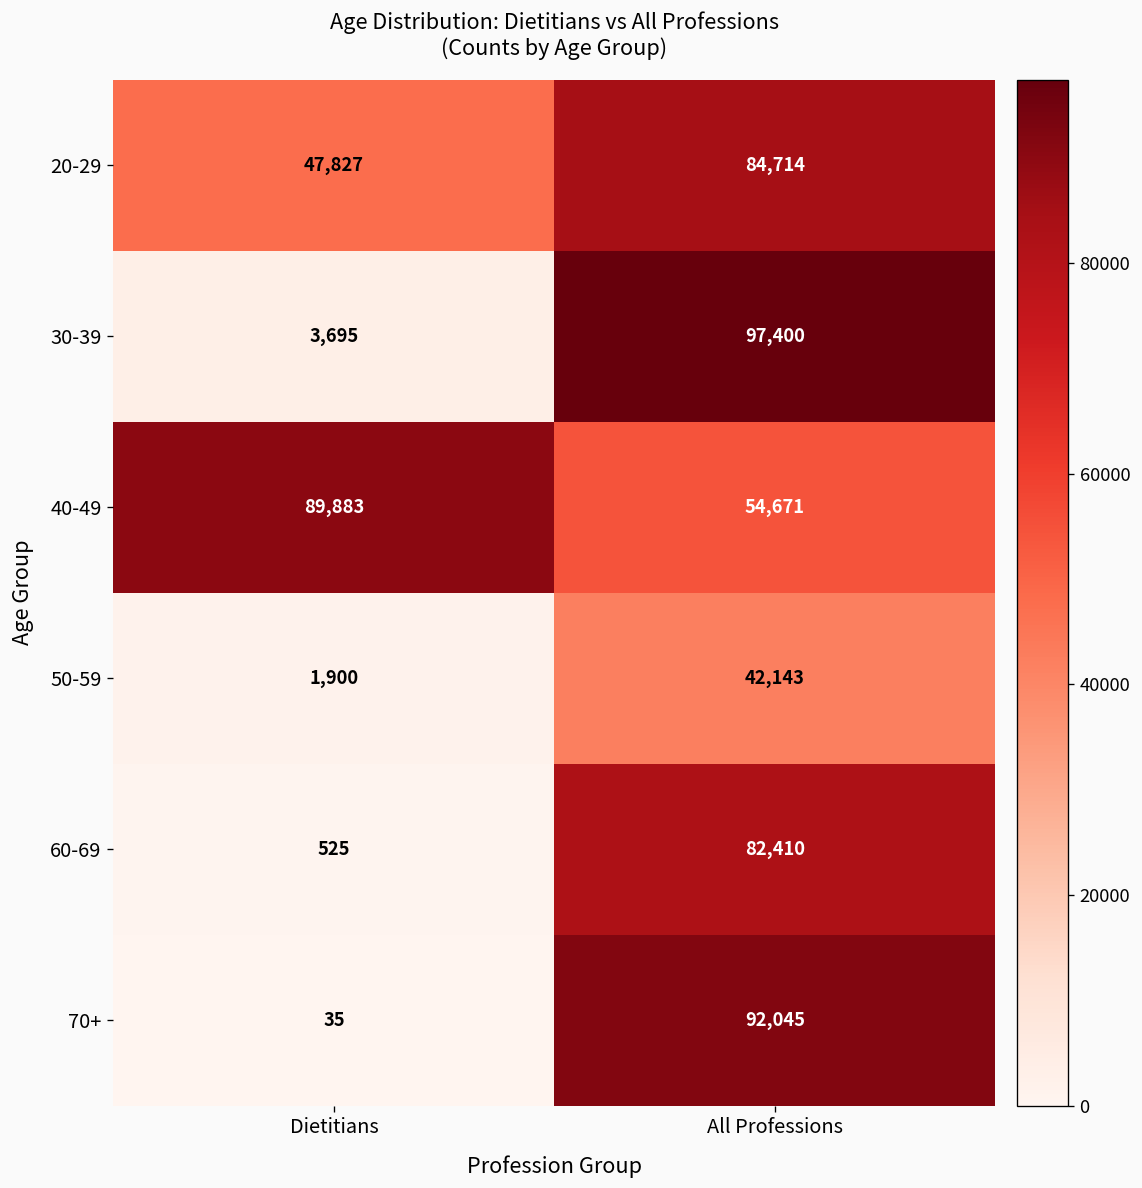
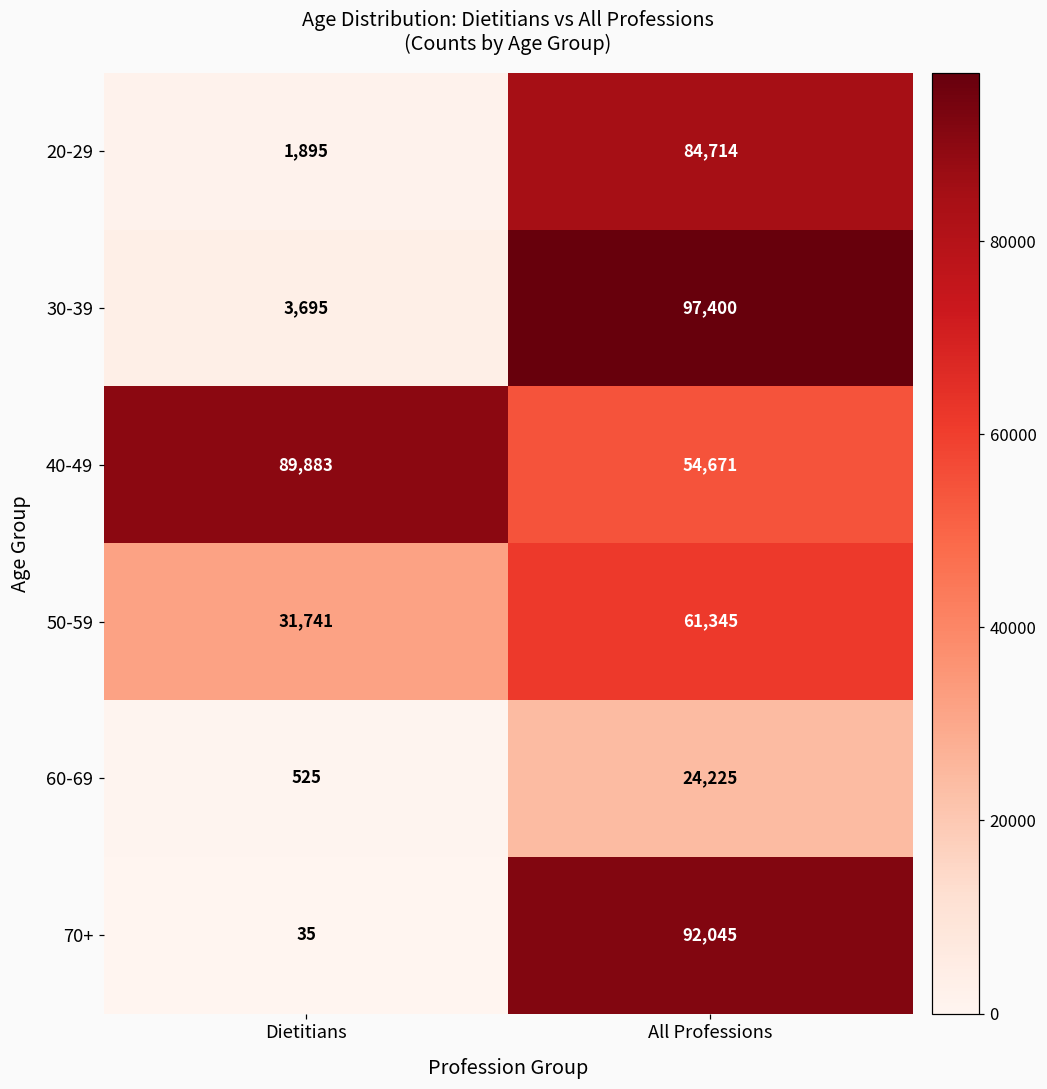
20-29, Dietitians: 47,827 -> 1,895
50-59, Dietitians: 1,900 -> 31,741
50-59, All Professions: 42,143 -> 61,345
60-69, All Professions: 82,410 -> 24,225
